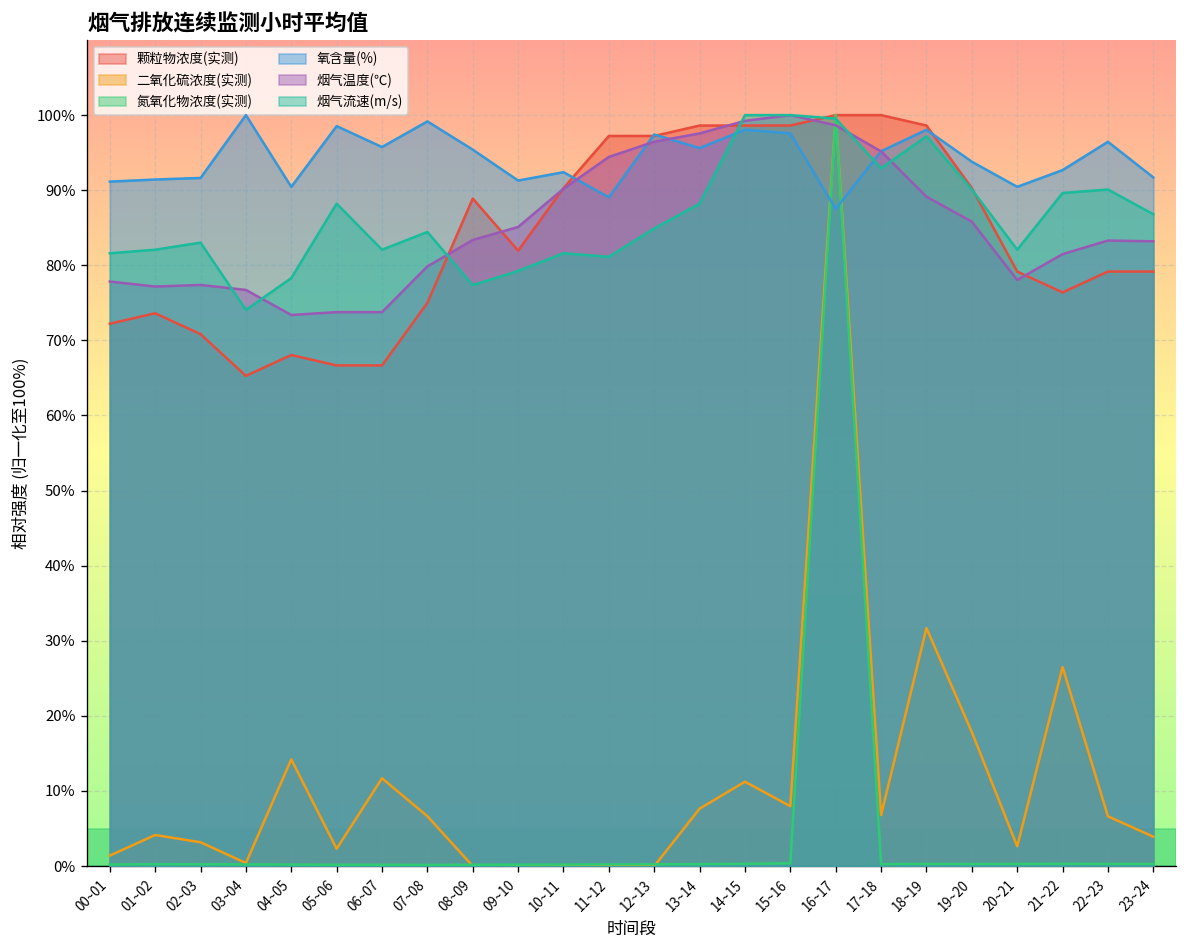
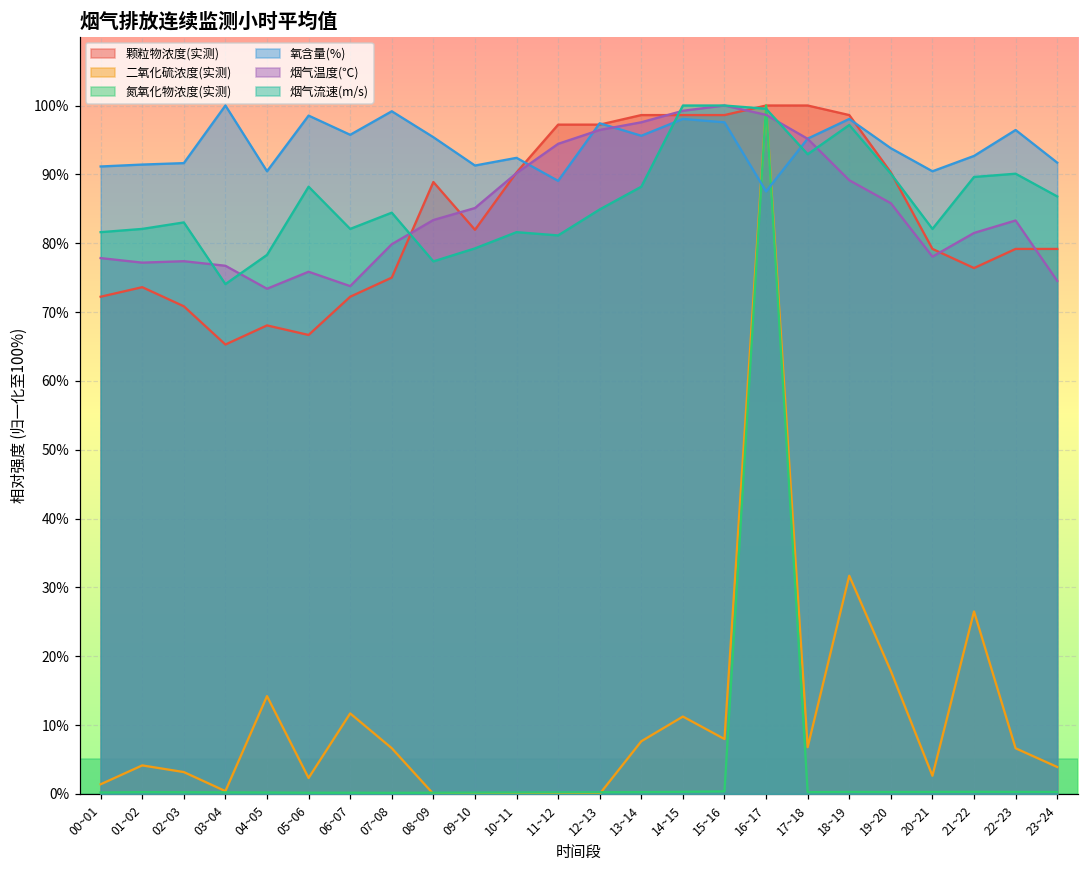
烟气温度(℃), 05~06: 74% -> 76%
颗粒物浓度(实测), 06~07: 67% -> 72%
烟气温度(℃), 23~24: 83% -> 75%
